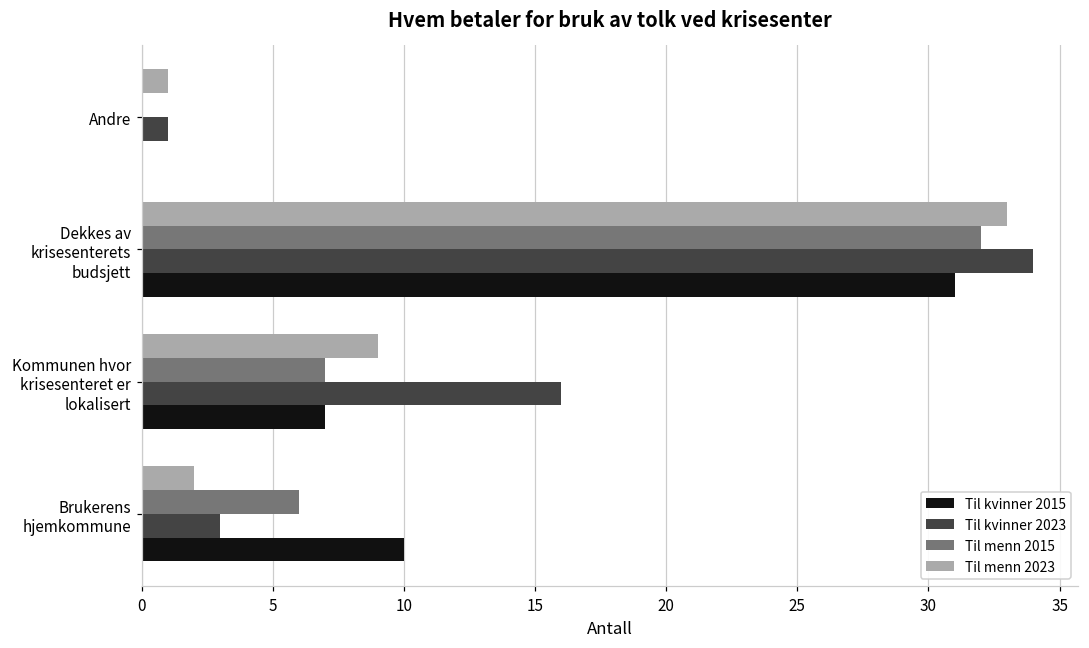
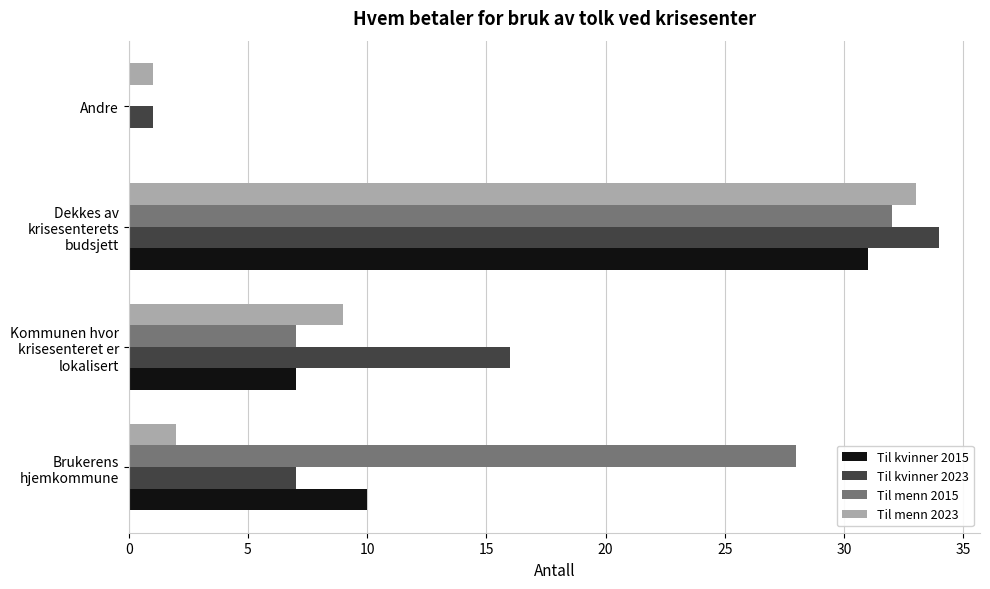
Til menn 2015, Brukerens hjemkommune: 6 -> 28
Til kvinner 2023, Brukerens hjemkommune: 3 -> 7
